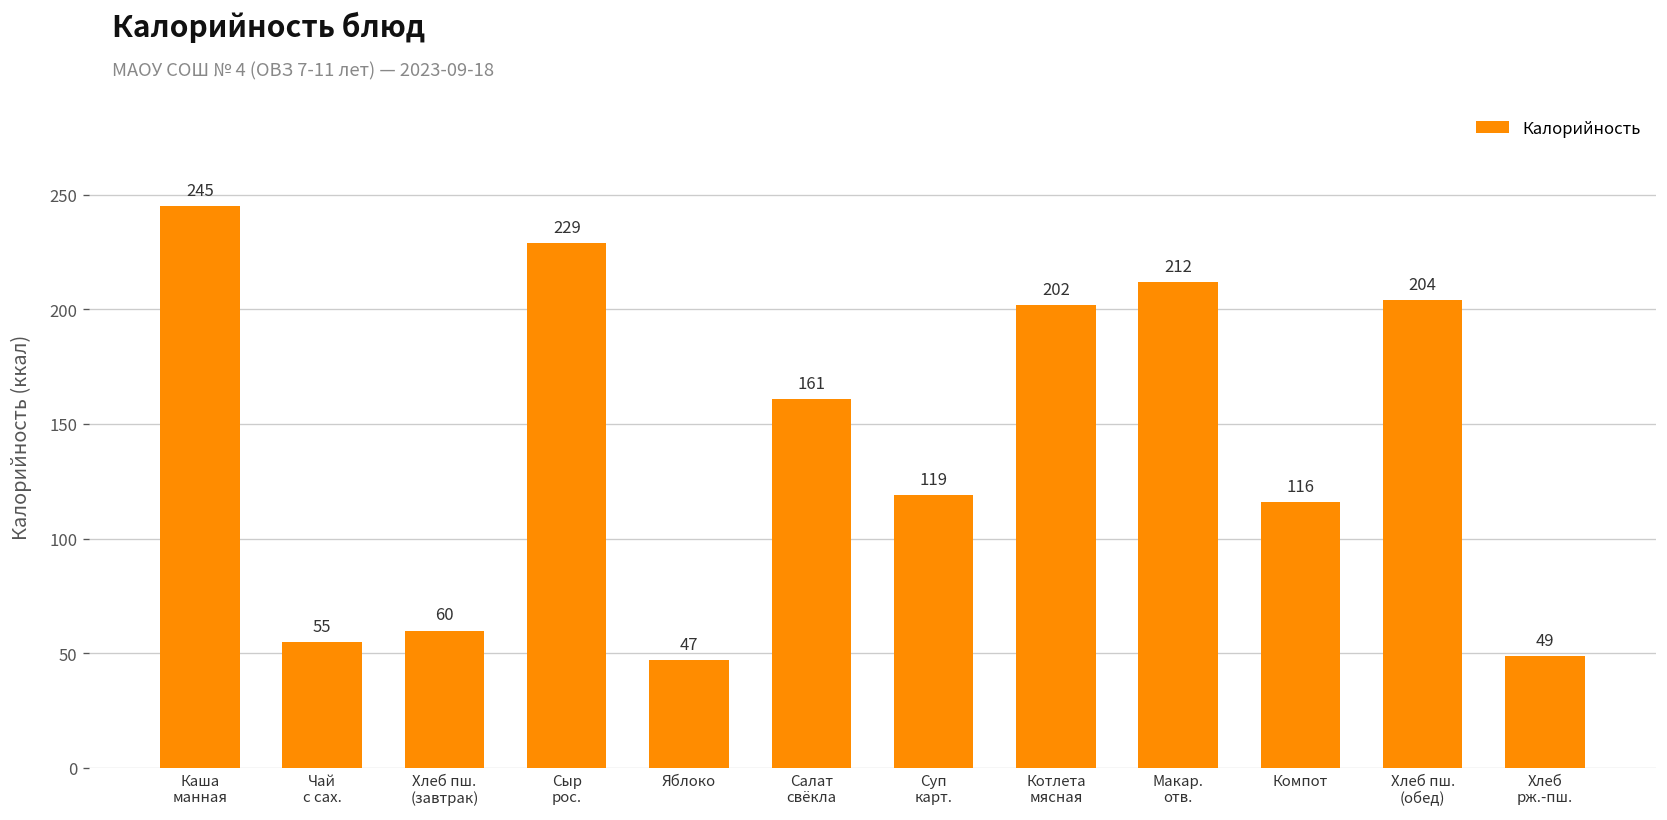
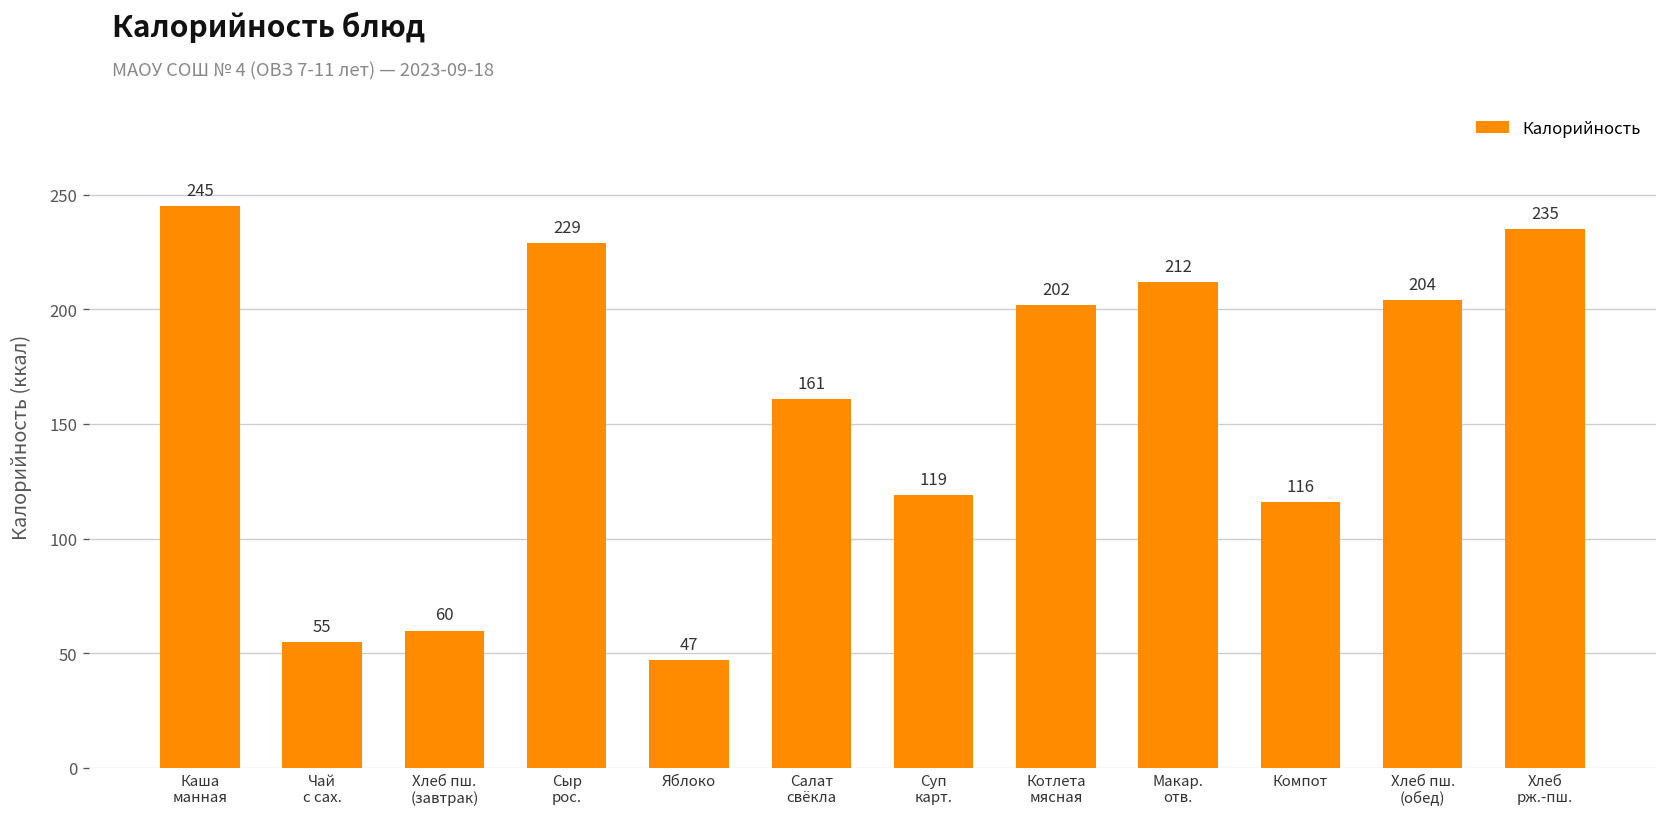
Хлеб рж.-пш.: 49 -> 235
